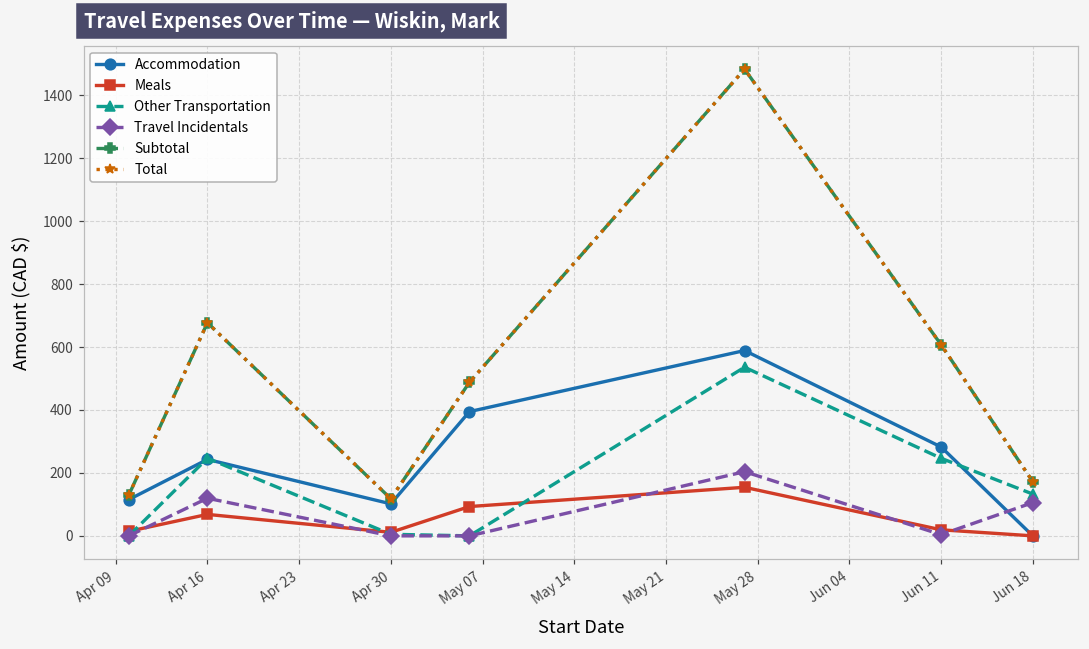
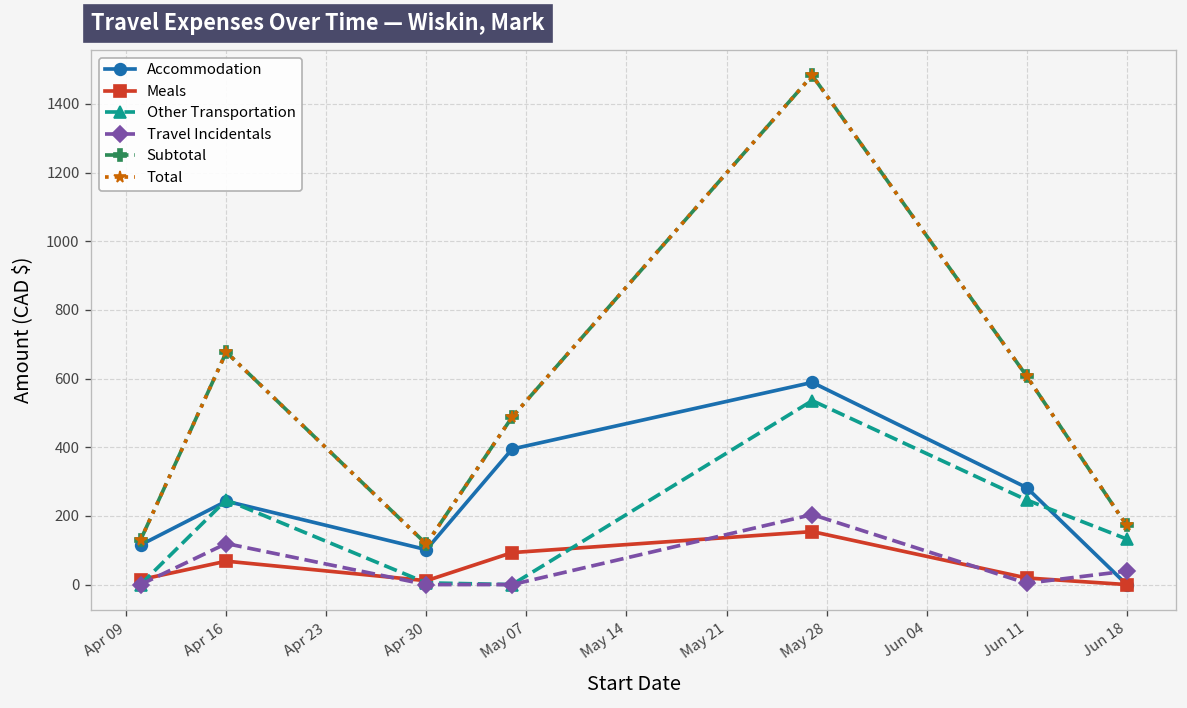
Travel Incidentals, Jun 18: 110 -> 40
